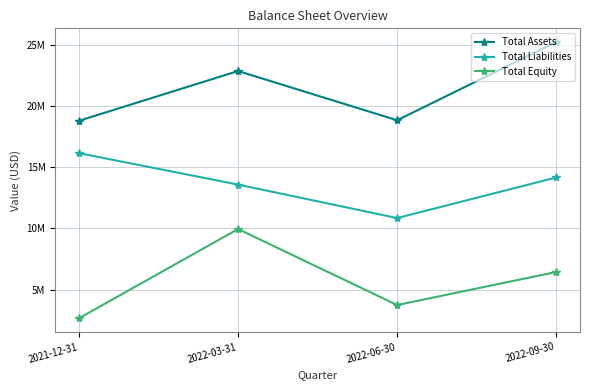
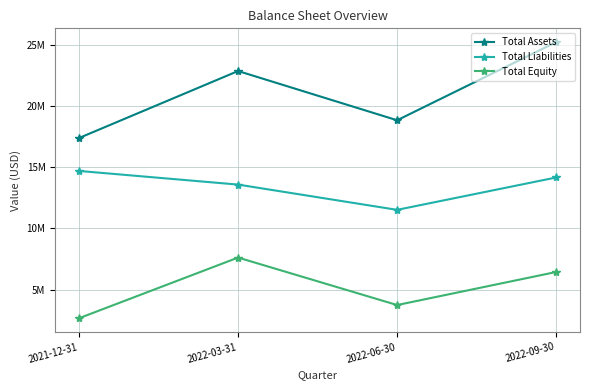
Total Assets, 2021-12-31: 18800000 -> 17400000
Total Liabilities, 2021-12-31: 16200000 -> 14700000
Total Equity, 2022-03-31: 10000000 -> 7600000
Total Liabilities, 2022-06-30: 10900000 -> 11500000
